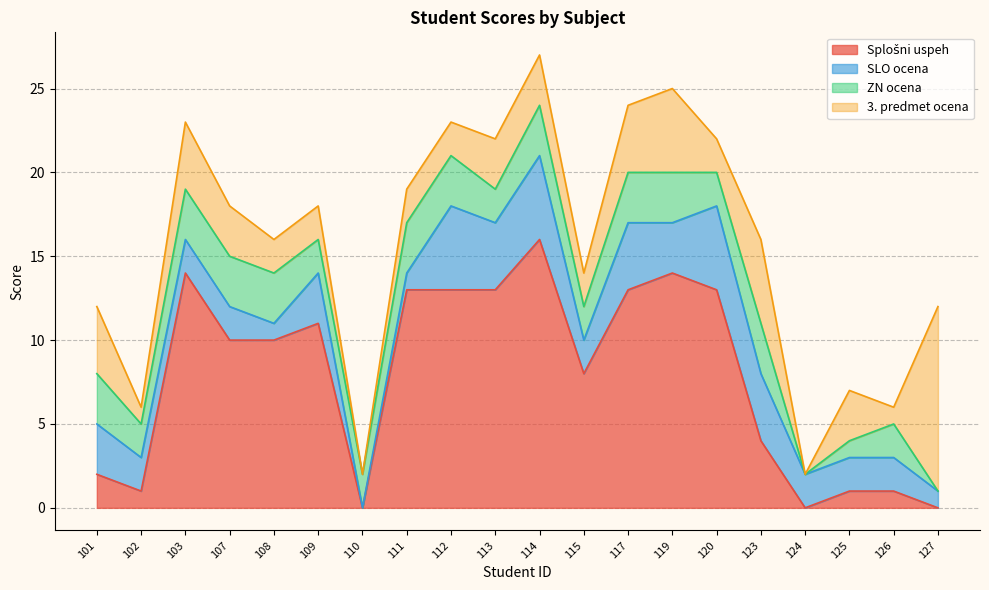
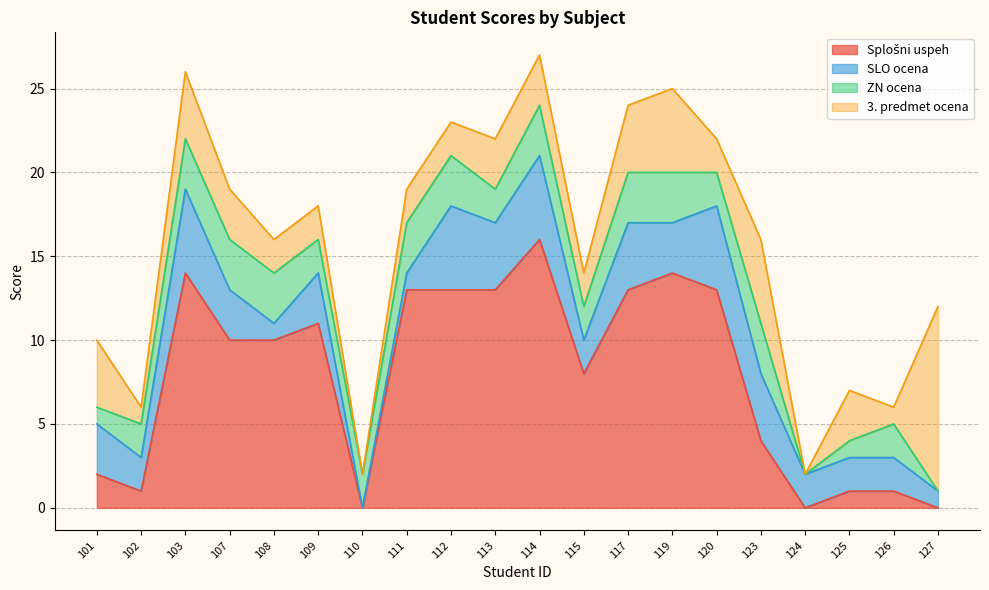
ZN ocena, 101: 3 -> 1
SLO ocena, 103: 2 -> 5
SLO ocena, 107: 2 -> 3
